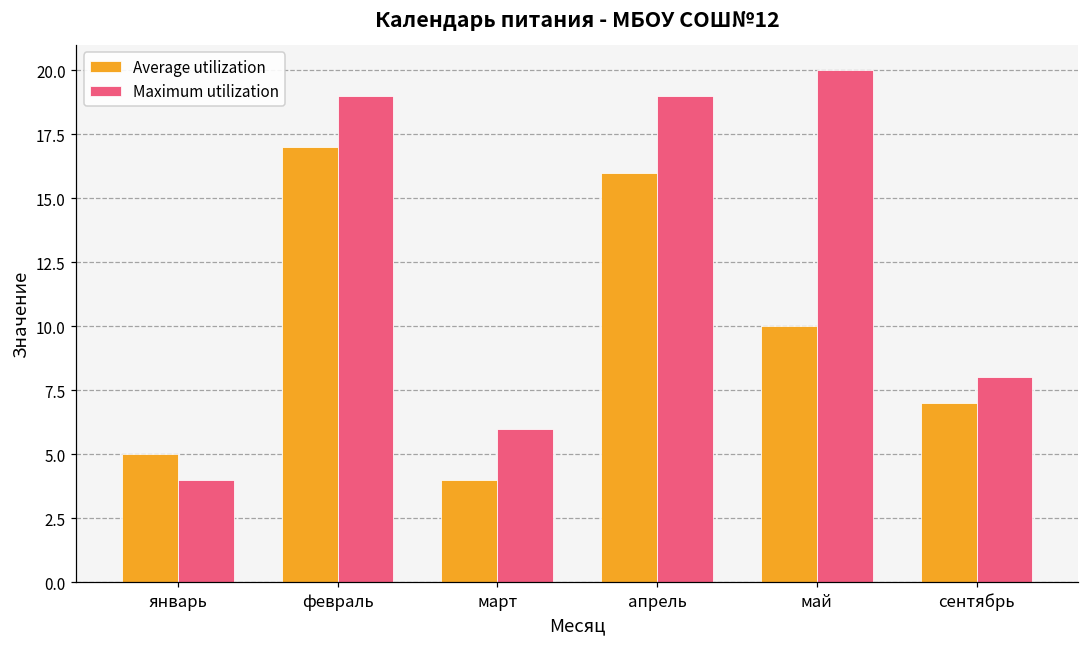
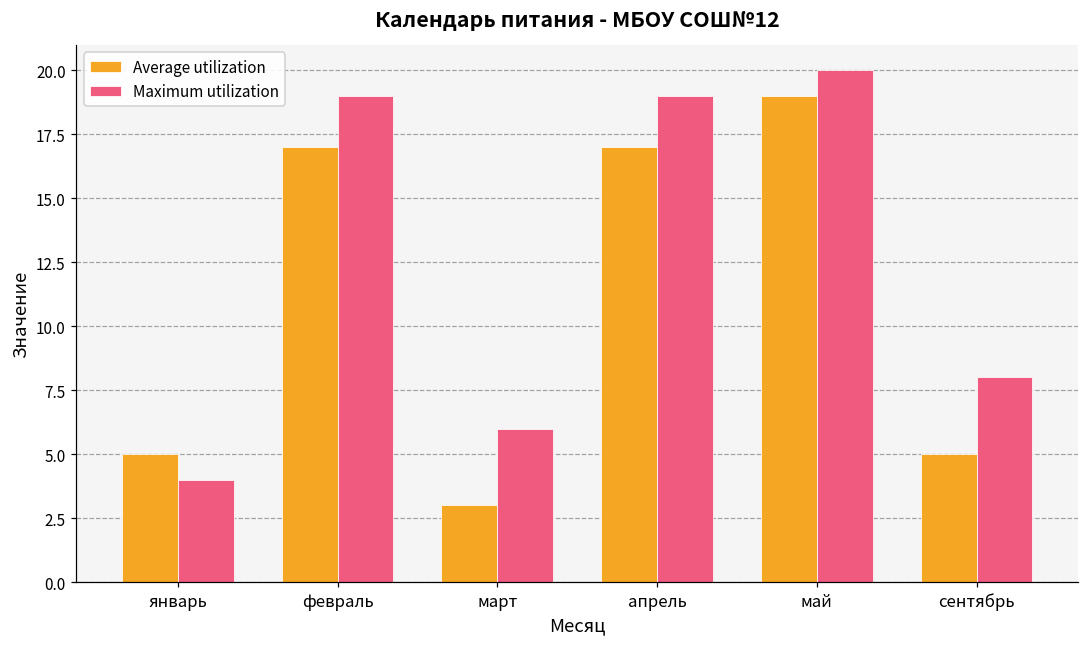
Average utilization, март: 4 -> 3
Average utilization, апрель: 16 -> 17
Average utilization, май: 10 -> 19
Average utilization, сентябрь: 7 -> 5
